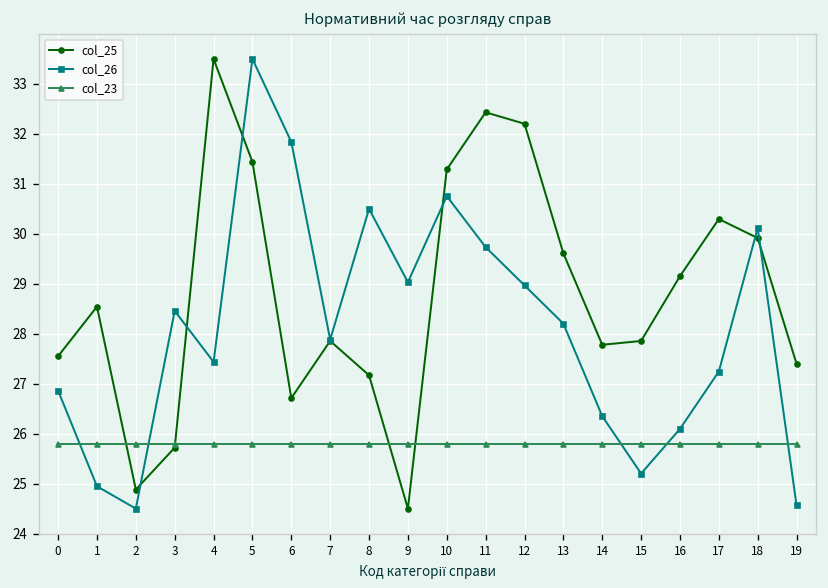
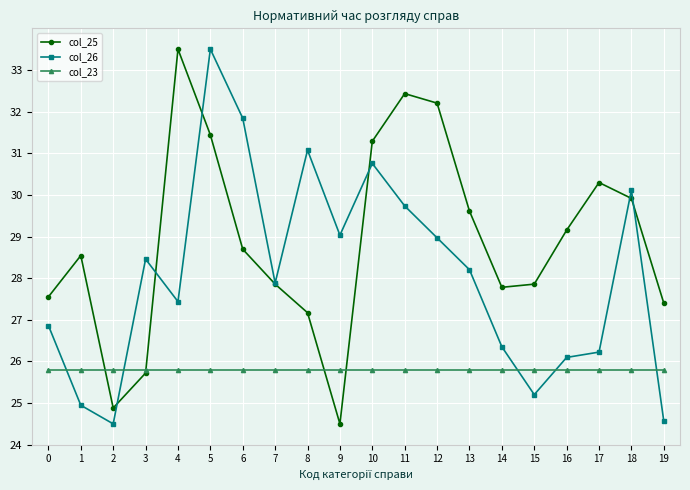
col_25, 6: 26.7 -> 28.7
col_26, 8: 30.5 -> 31.1
col_26, 17: 27.2 -> 26.2
